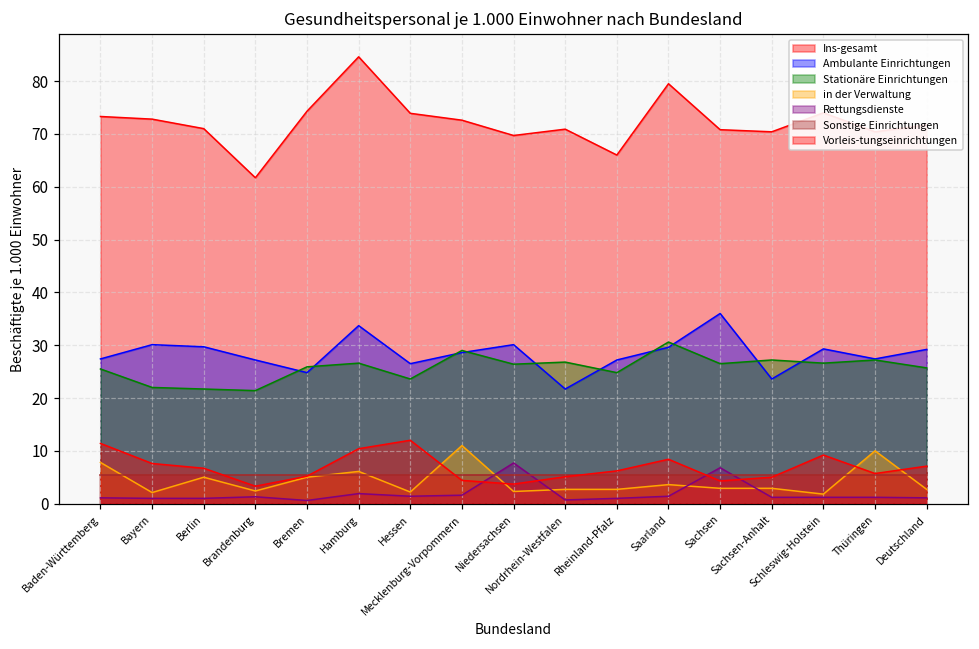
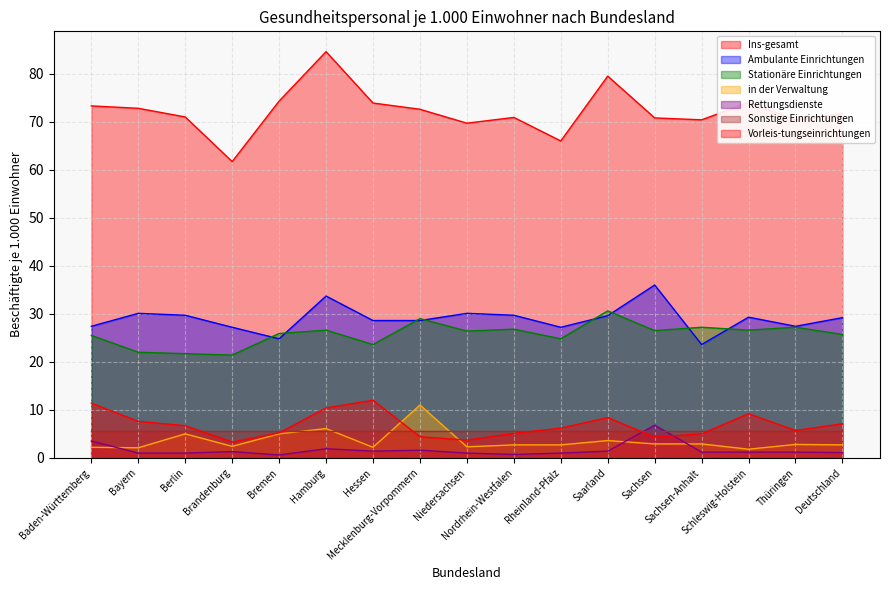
in der Verwaltung, Baden-Württemberg: 8 -> 2
Rettungsdienste, Baden-Württemberg: 1 -> 4
Ambulante Einrichtungen, Hessen: 27 -> 29
Rettungsdienste, Niedersachsen: 8 -> 1
Ambulante Einrichtungen, Nordrhein-Westfalen: 22 -> 30
in der Verwaltung, Thüringen: 10 -> 3
